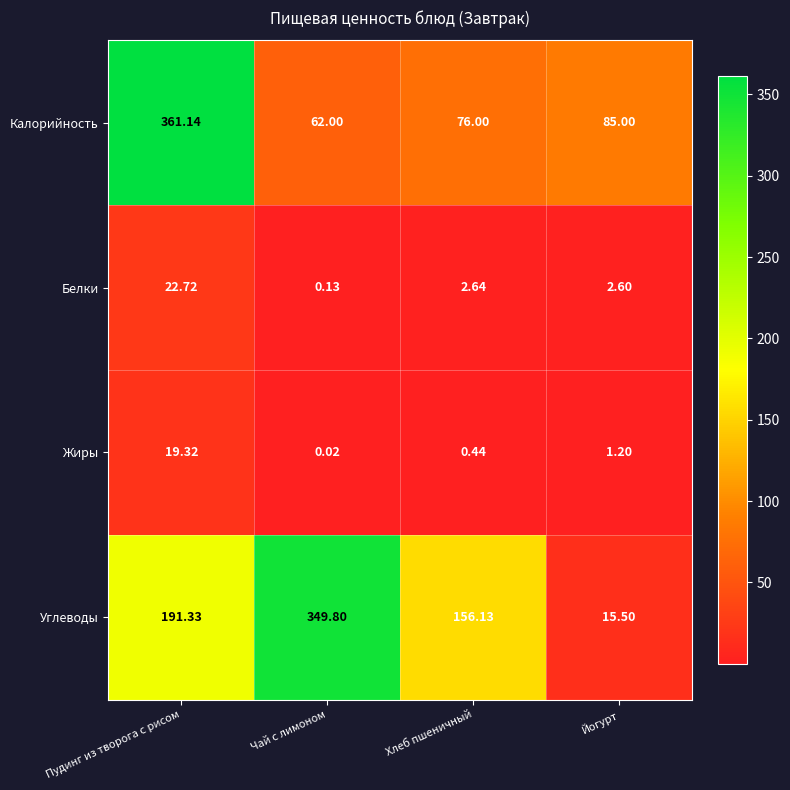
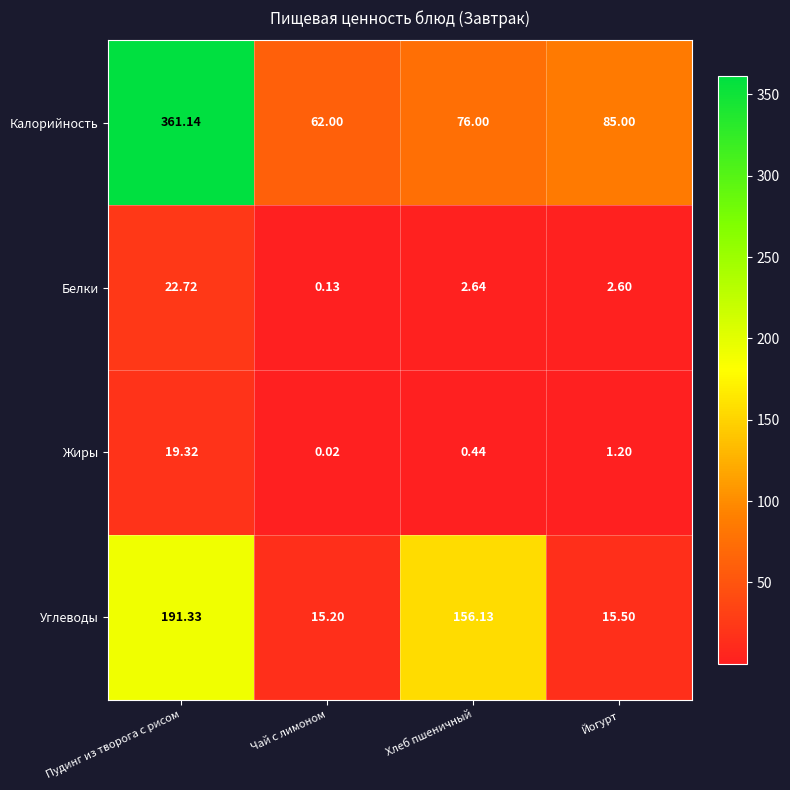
Углеводы, Чай с лимоном: 349.80 -> 15.20
